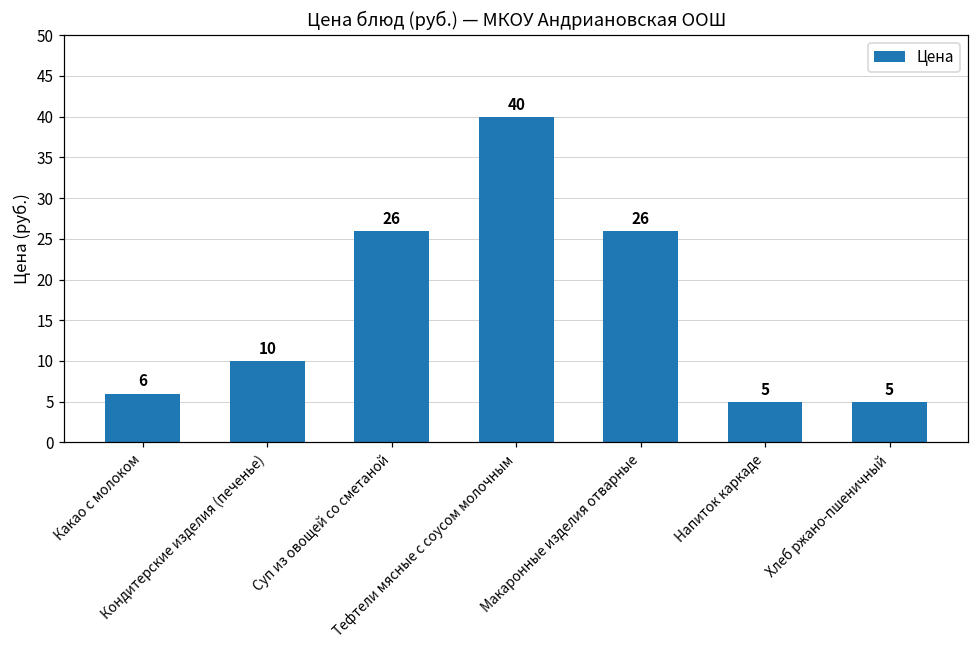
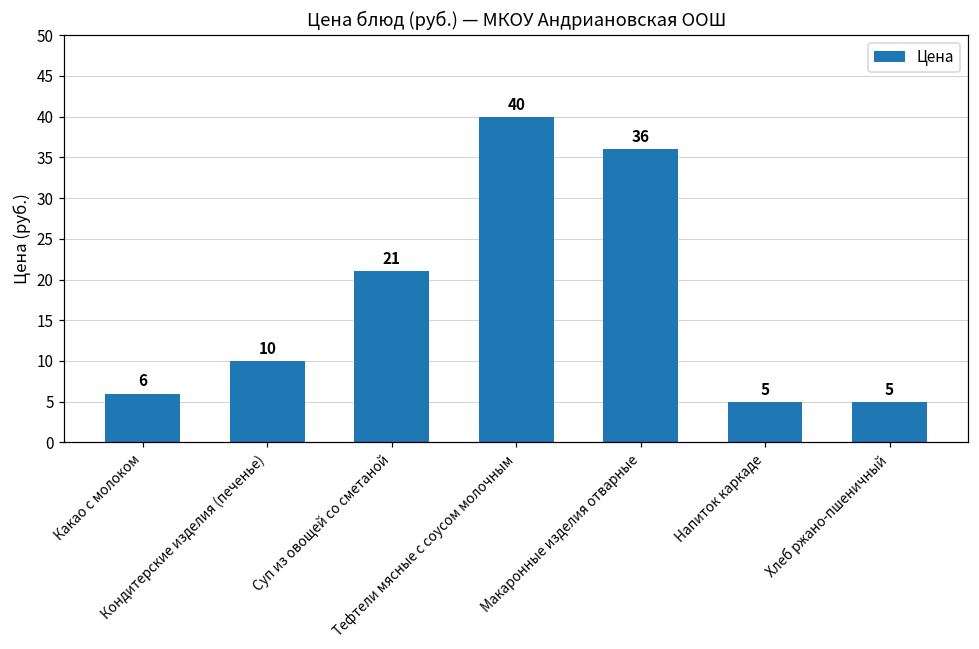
Суп из овощей со сметаной: 26 -> 21
Макаронные изделия отварные: 26 -> 36
